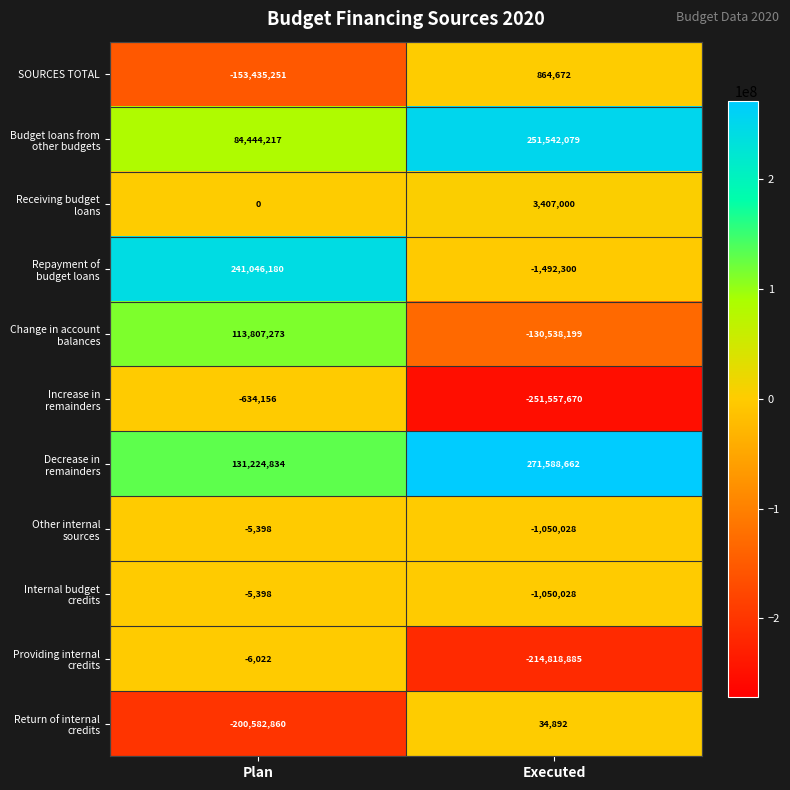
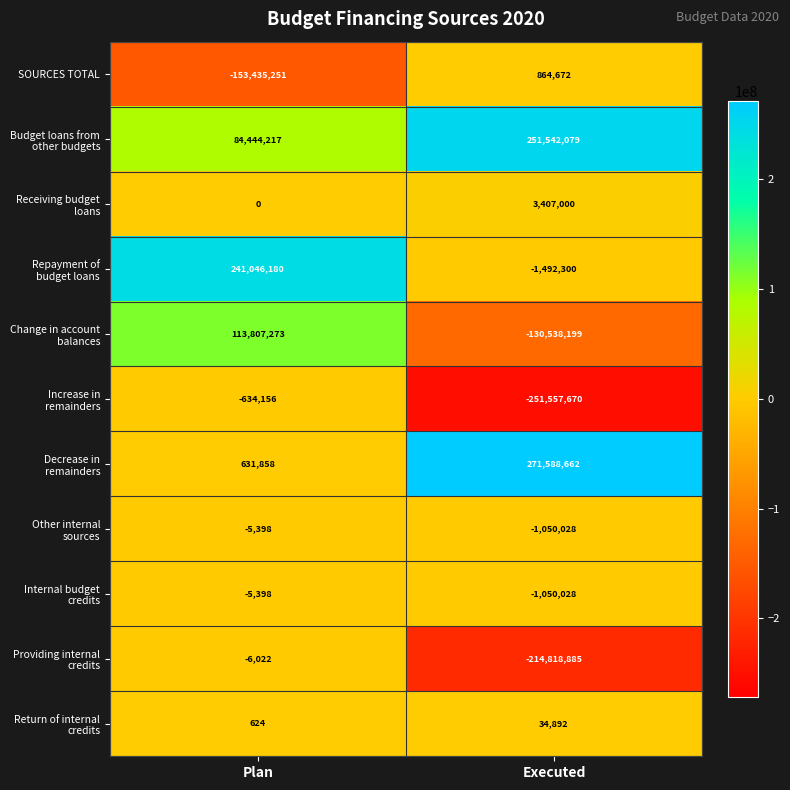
Decrease in remainders, Plan: 131,224,834 -> 631,858
Return of internal credits, Plan: -200,582,860 -> 624
